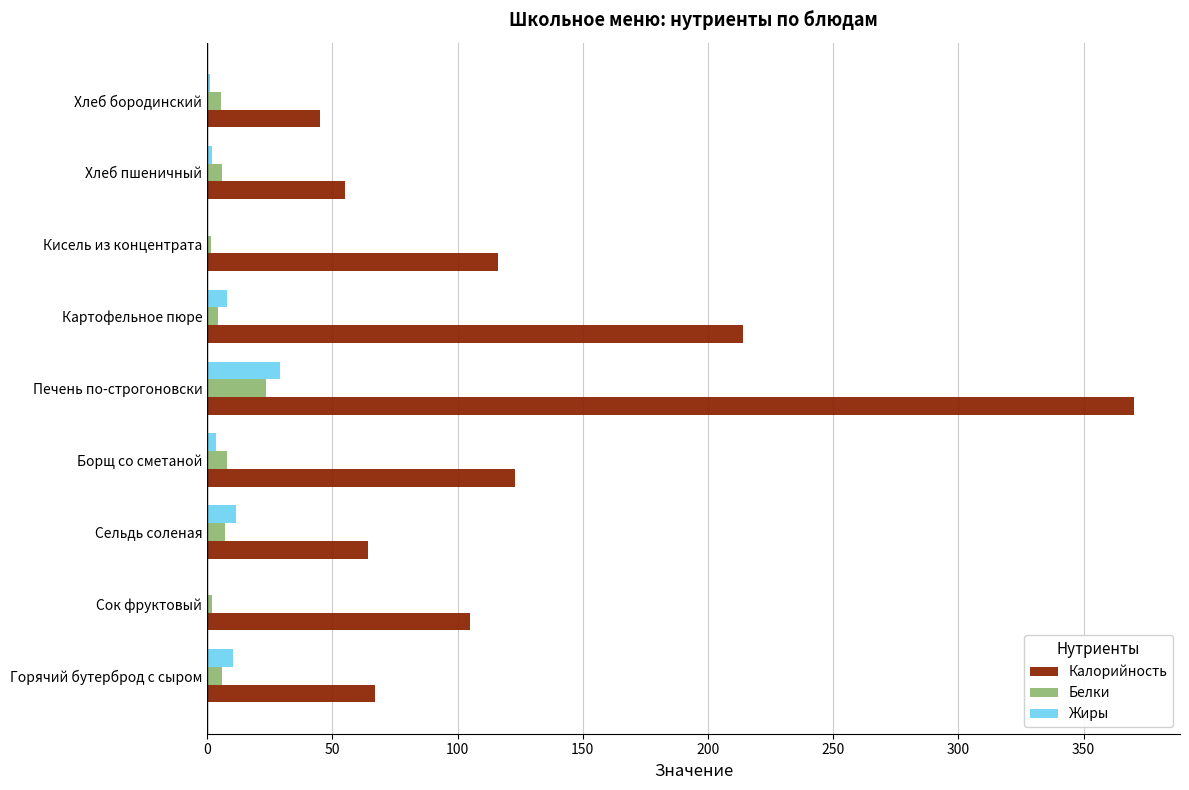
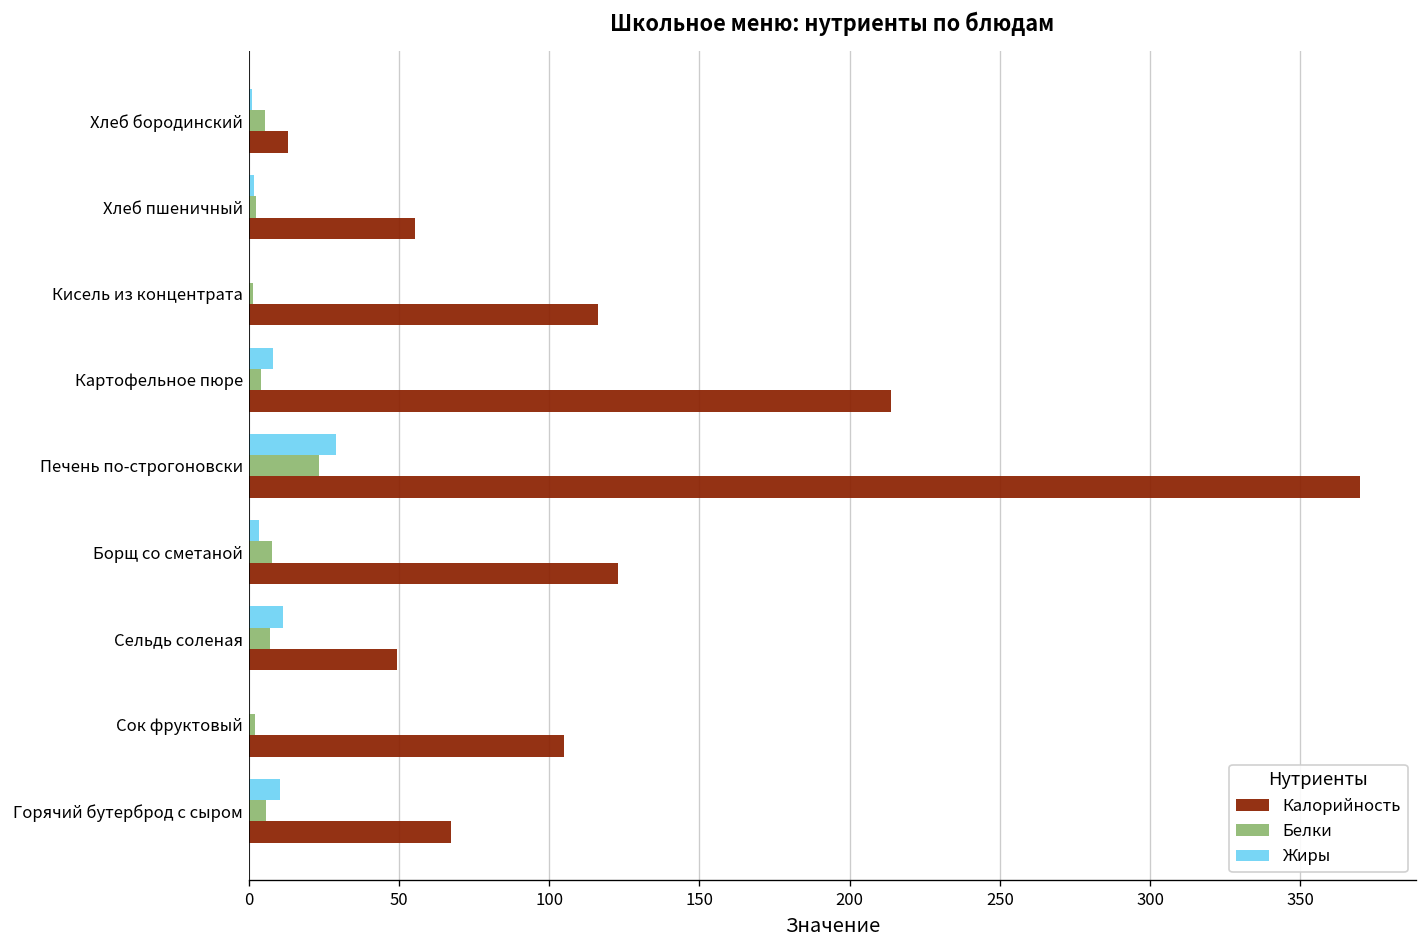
Калорийность, Хлеб бородинский: 45 -> 13
Белки, Хлеб пшеничный: 6 -> 2
Калорийность, Сельдь соленая: 64 -> 49
